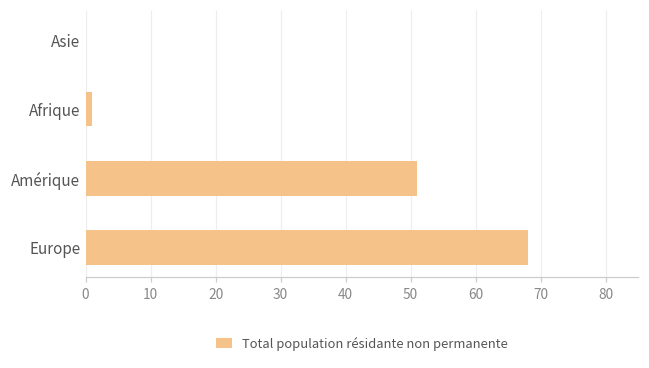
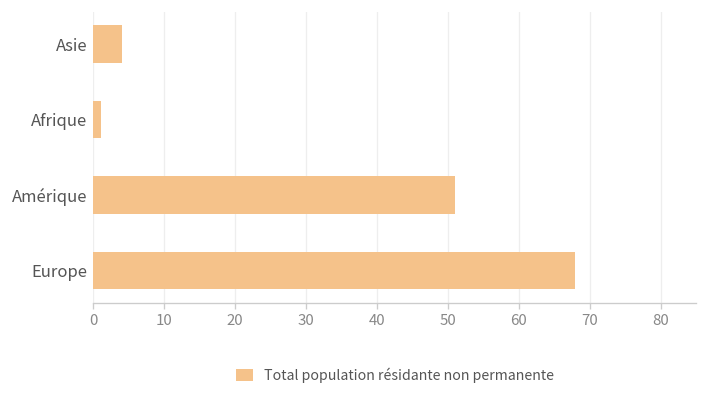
Asie: 0 -> 4
